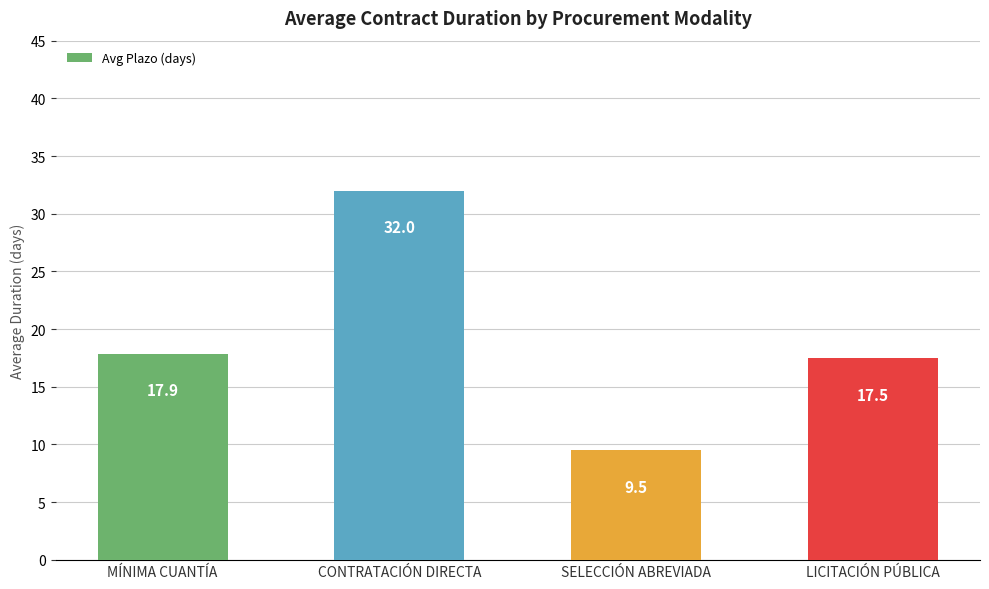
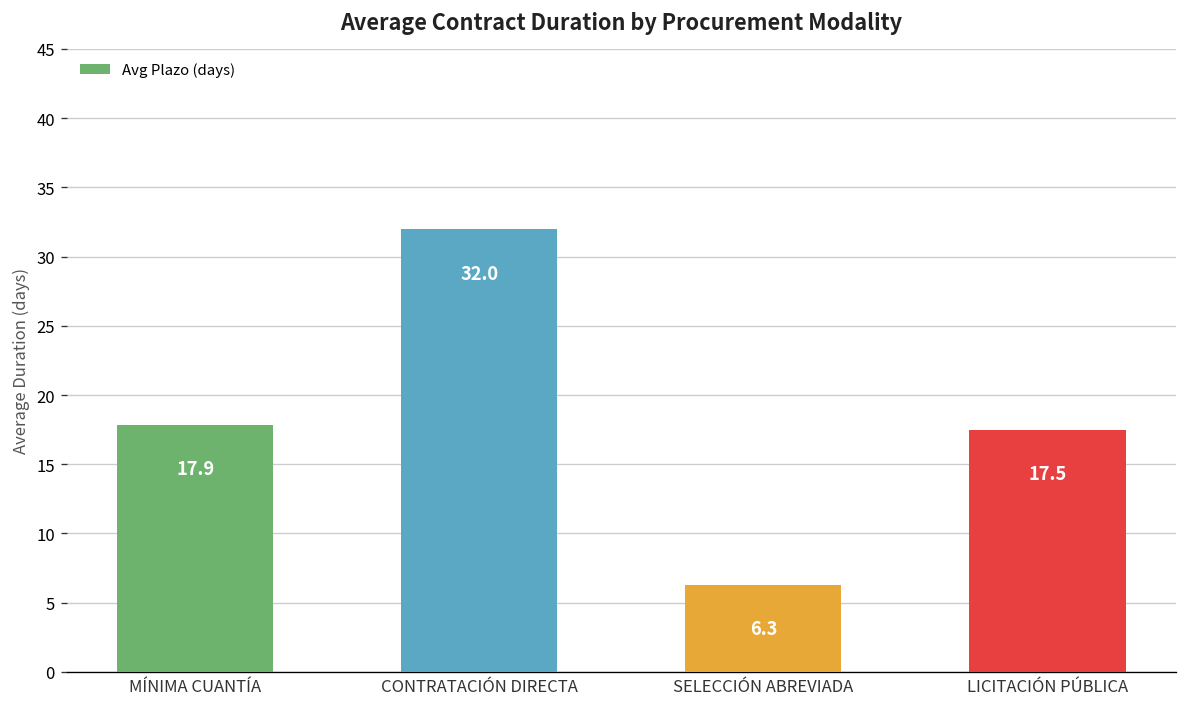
SELECCIÓN ABREVIADA: 9.5 -> 6.3
